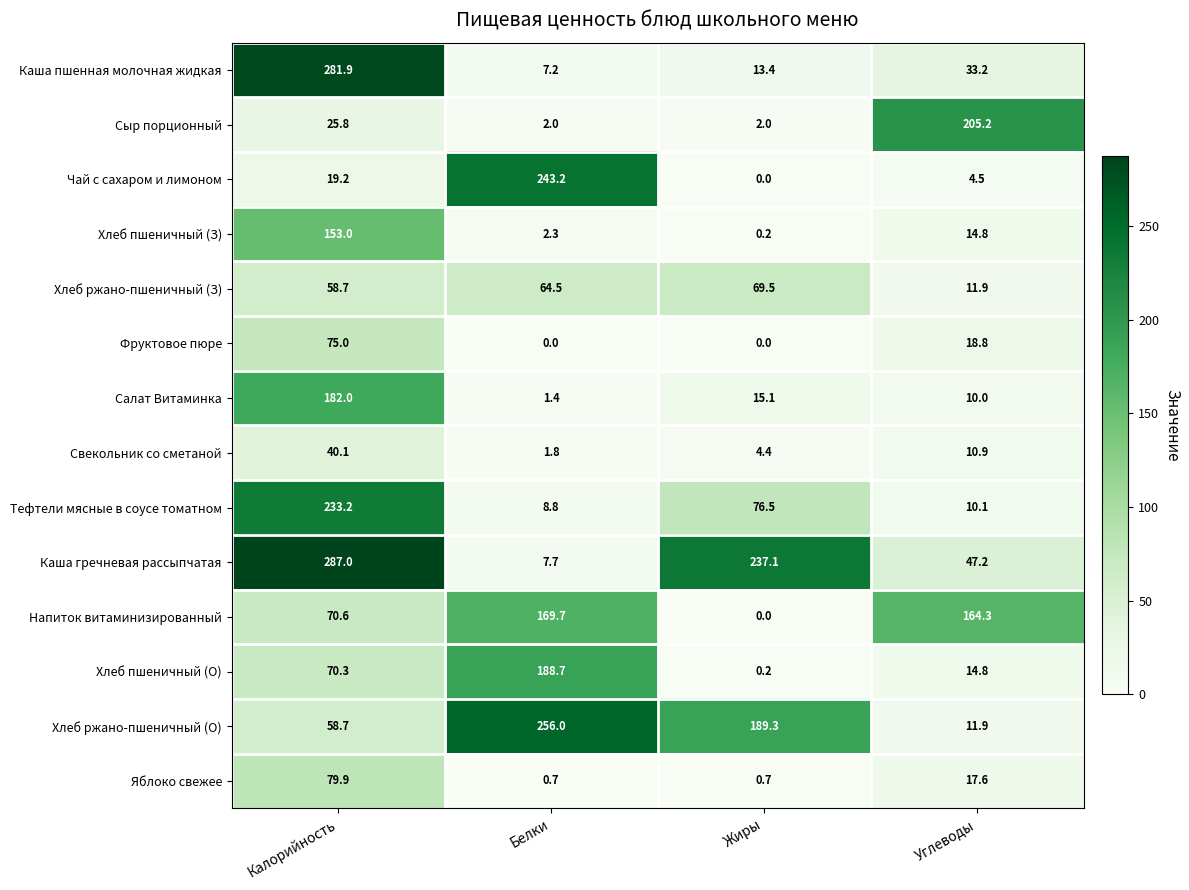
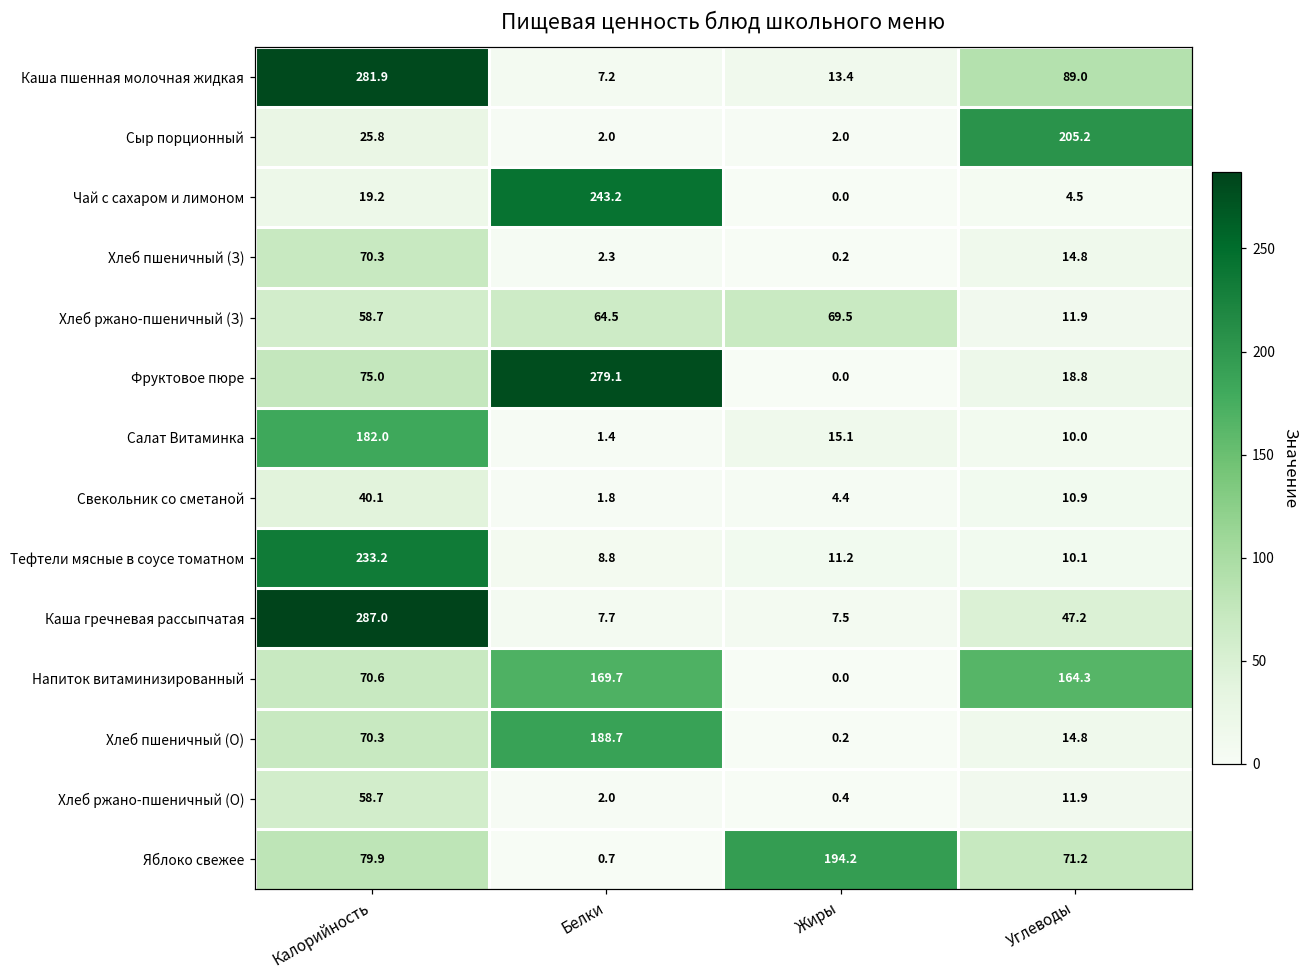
Каша пшенная молочная жидкая, Углеводы: 33.2 -> 89.0
Хлеб пшеничный (З), Калорийность: 153.0 -> 70.3
Фруктовое пюре, Белки: 0.0 -> 279.1
Тефтели мясные в соусе томатном, Жиры: 76.5 -> 11.2
Каша гречневая рассыпчатая, Жиры: 237.1 -> 7.5
Хлеб ржано-пшеничный (О), Белки: 256.0 -> 2.0
Хлеб ржано-пшеничный (О), Жиры: 189.3 -> 0.4
Яблоко свежее, Жиры: 0.7 -> 194.2
Яблоко свежее, Углеводы: 17.6 -> 71.2
